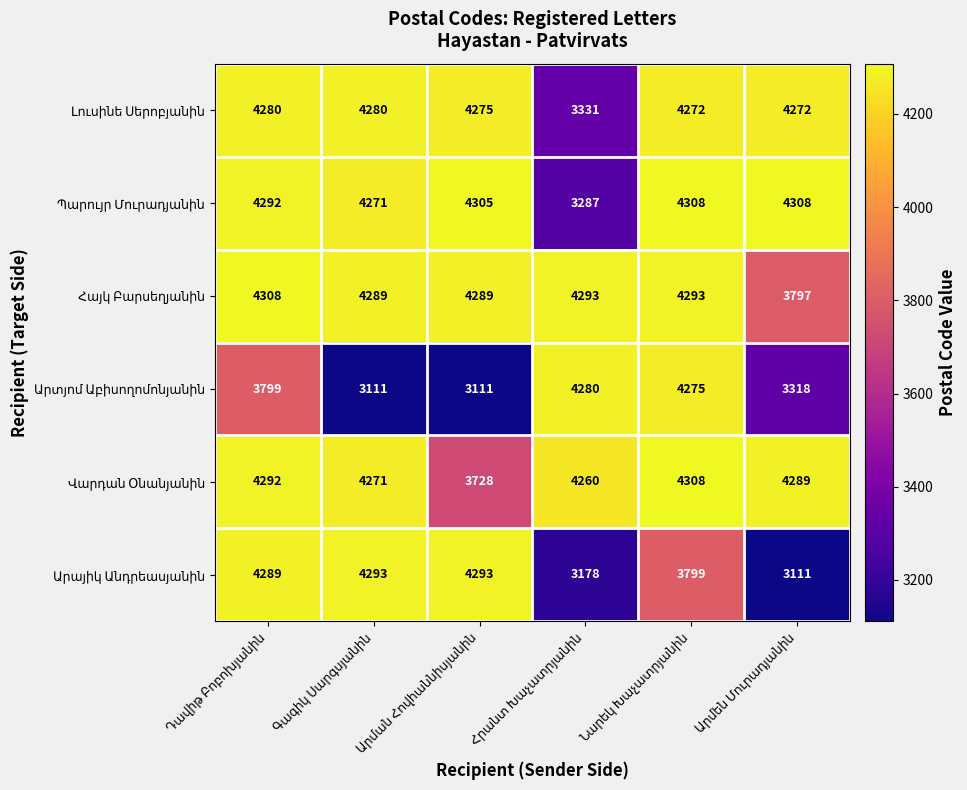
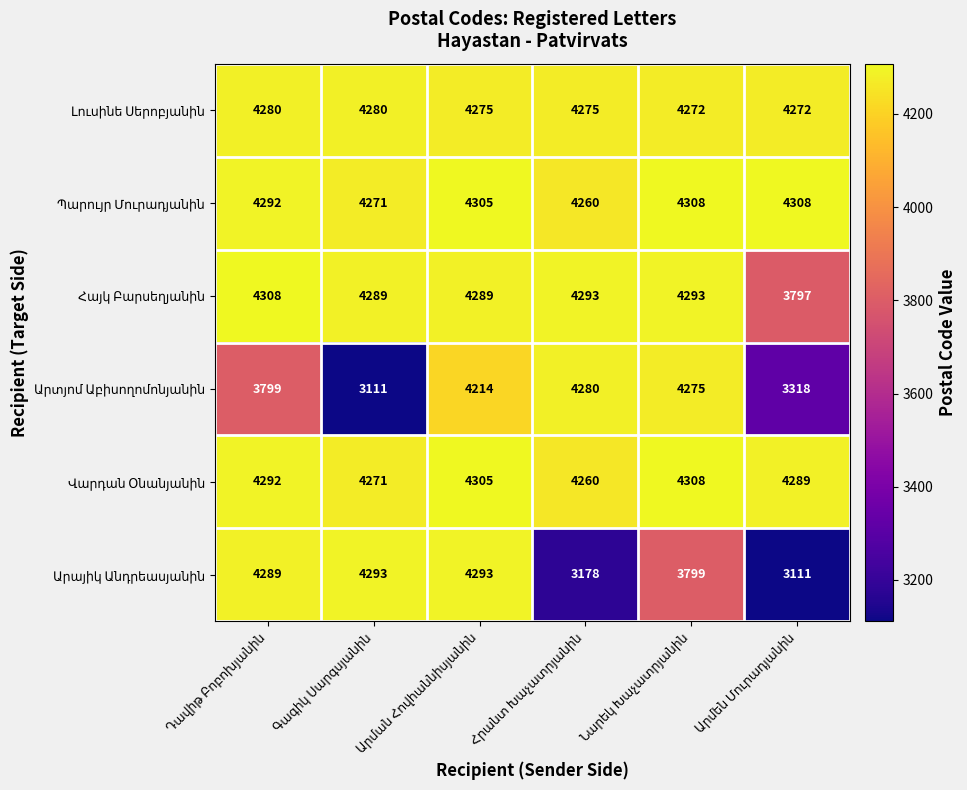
Լուսինե Սերոբյանին, Հրանտ Խաչատրյանին: 3331 -> 4275
Պարույր Մուրադյանին, Հրանտ Խաչատրյանին: 3287 -> 4260
Արտյոմ Աբիսողոմոնյանին, Արման Հովհաննիսյանին: 3111 -> 4214
Վարդան Օնանյանին, Արման Հովհաննիսյանին: 3728 -> 4305
